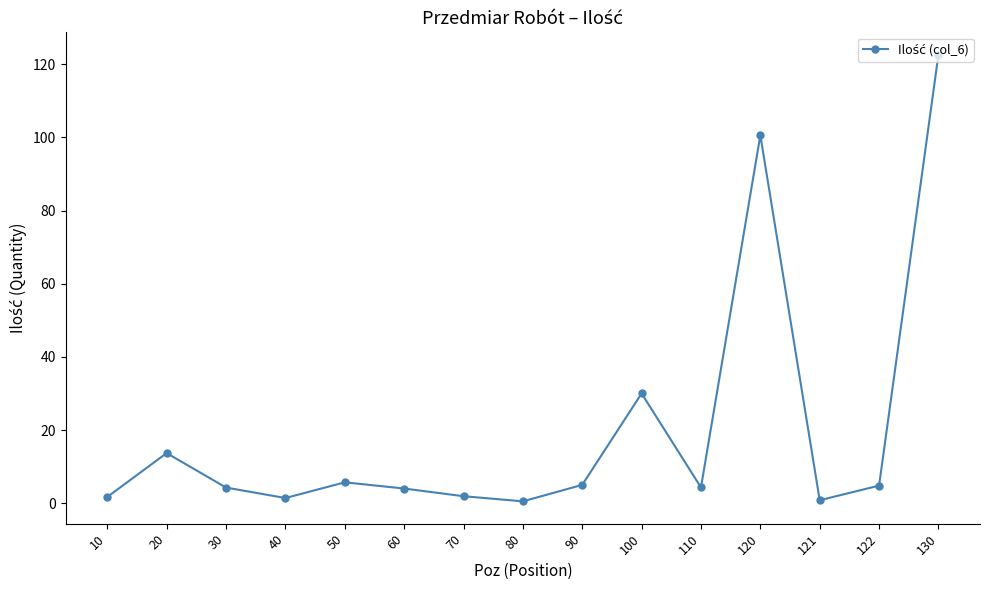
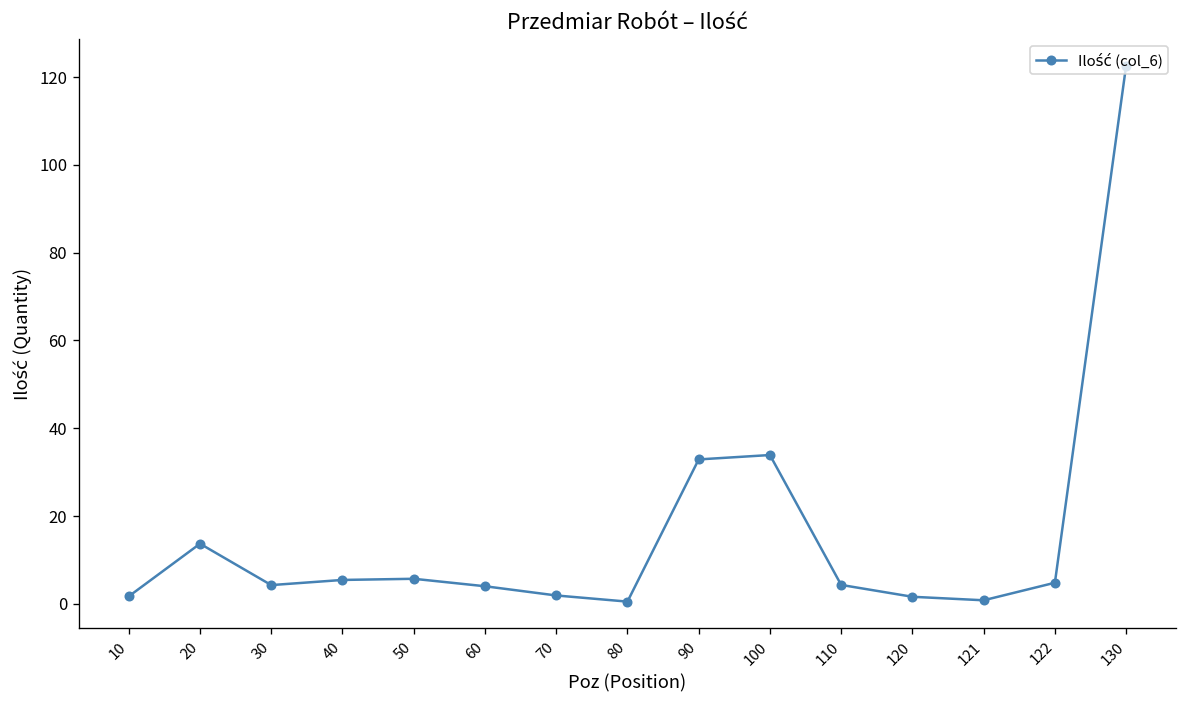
40: 1 -> 5
90: 5 -> 33
100: 30 -> 34
120: 101 -> 2
